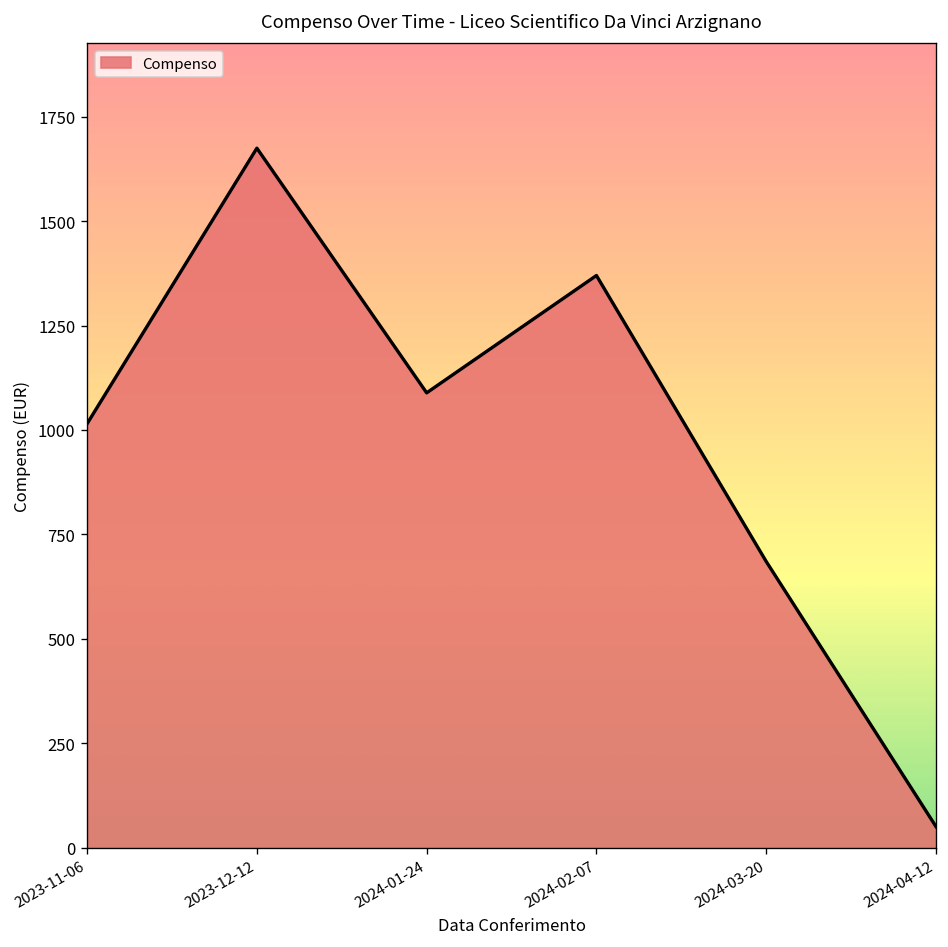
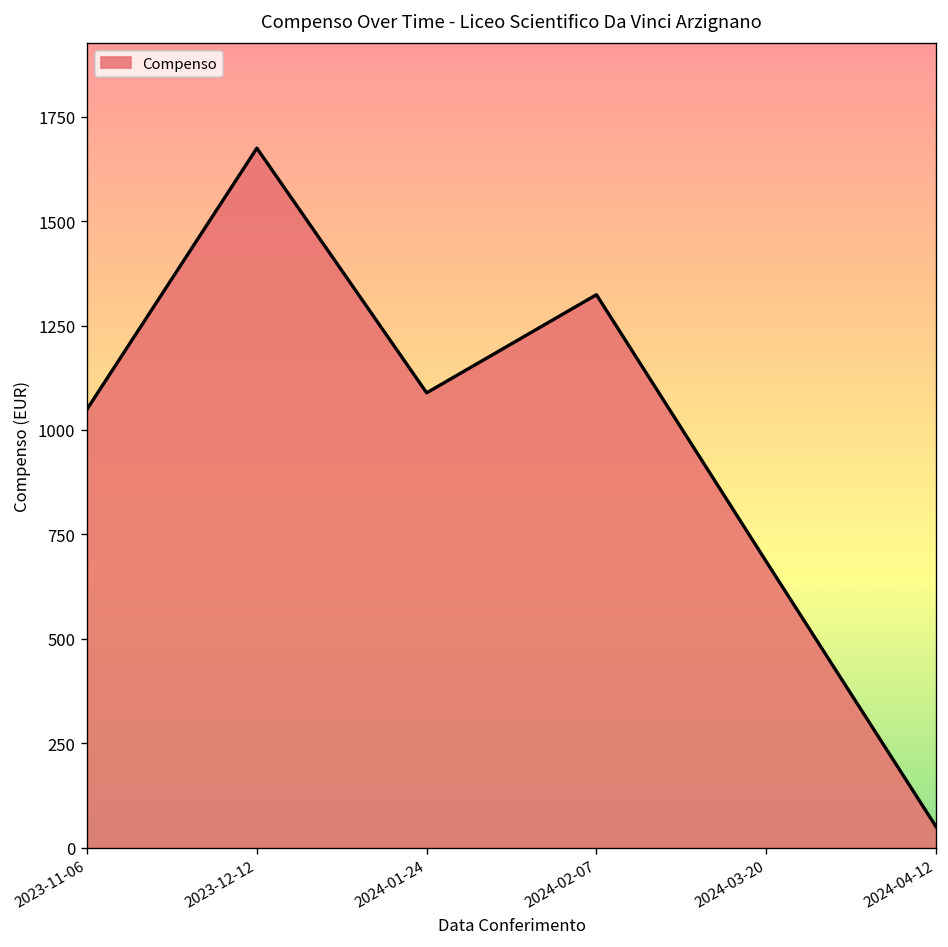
2023-11-06: 1020 -> 1050
2024-02-07: 1370 -> 1320
